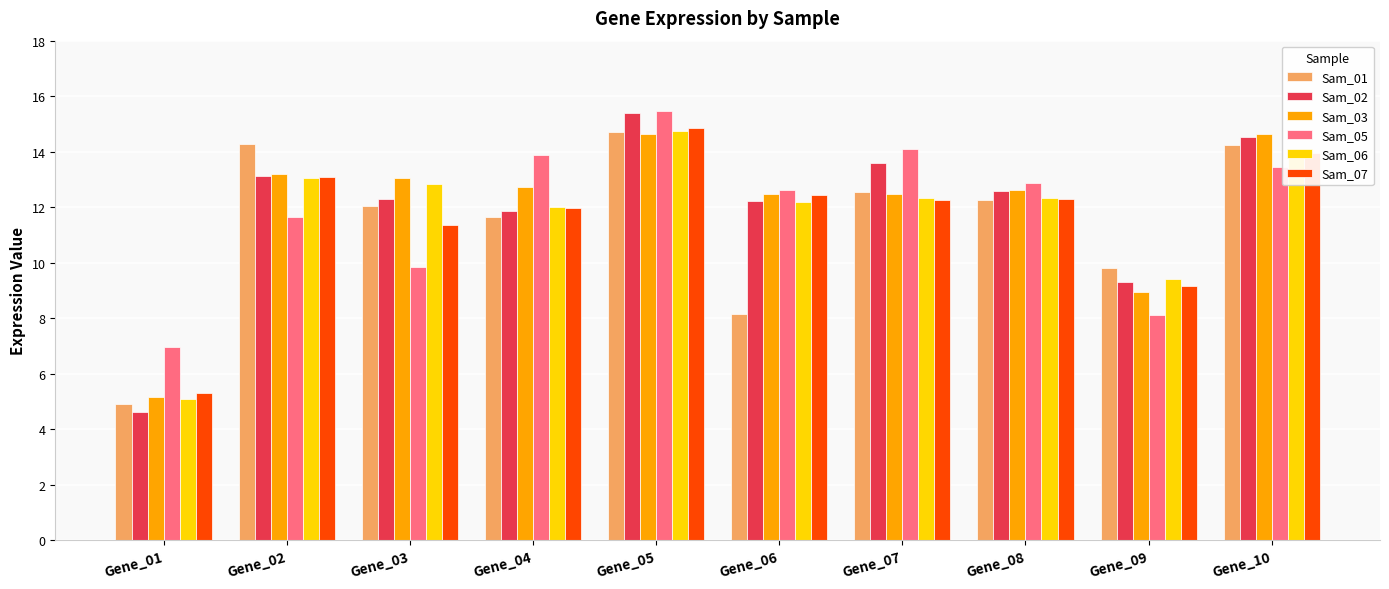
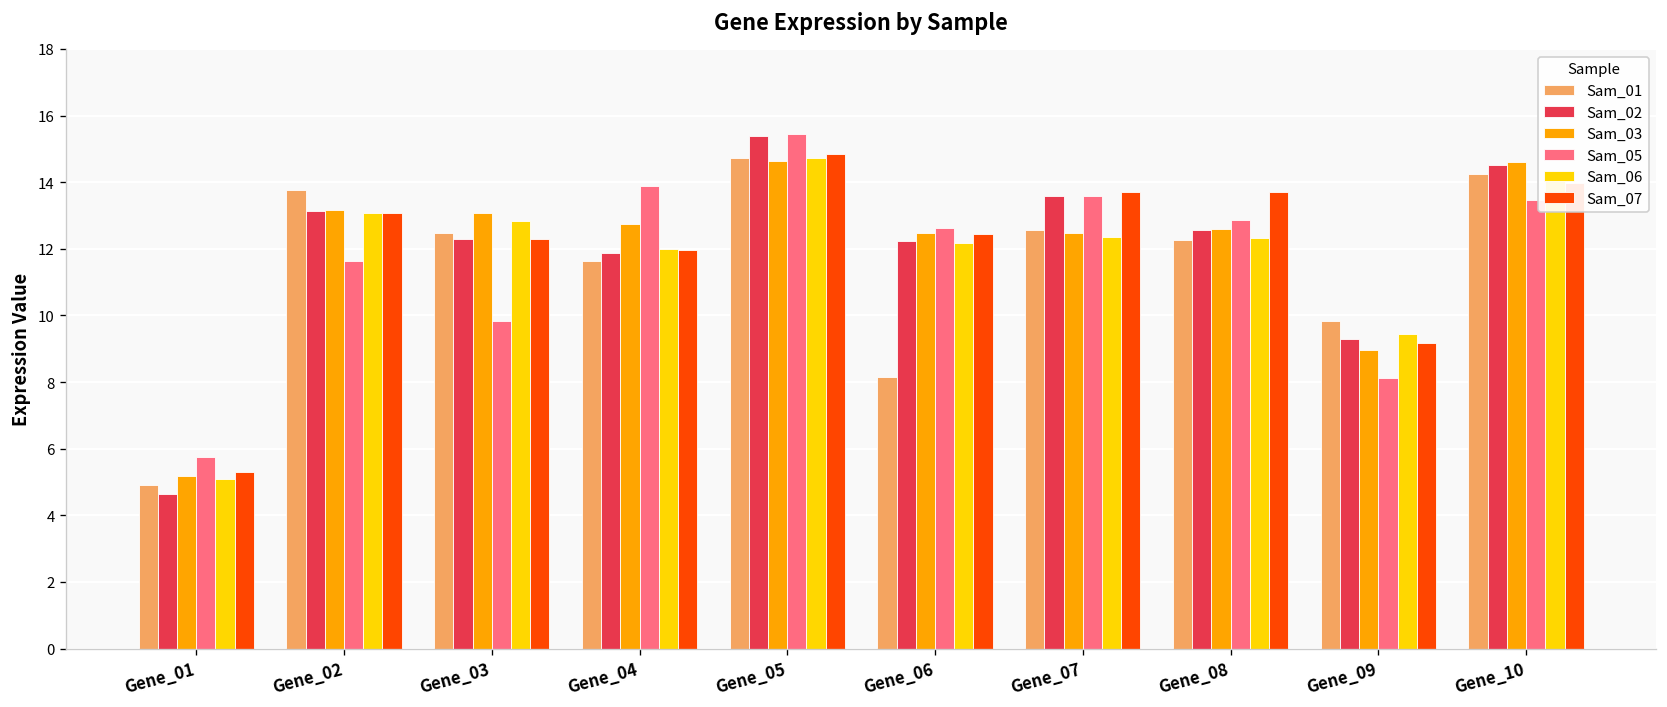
Sam_05, Gene_01: 7.0 -> 5.7
Sam_01, Gene_02: 14.3 -> 13.8
Sam_01, Gene_03: 12.1 -> 12.5
Sam_07, Gene_03: 11.4 -> 12.3
Sam_05, Gene_07: 14.1 -> 13.6
Sam_07, Gene_07: 12.3 -> 13.7
Sam_07, Gene_08: 12.3 -> 13.7
